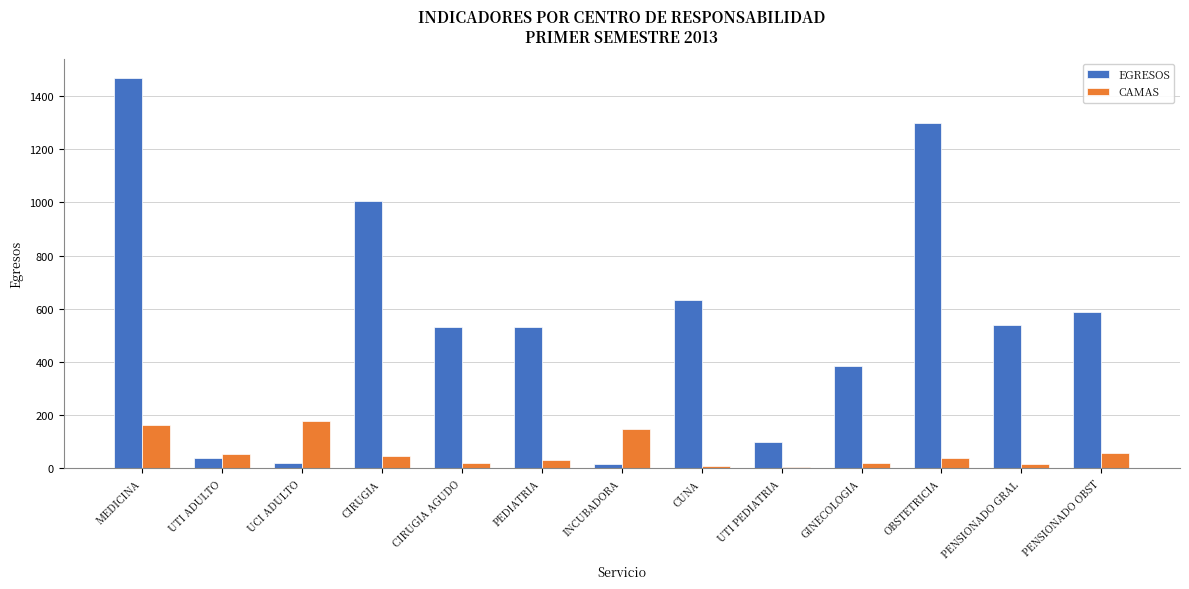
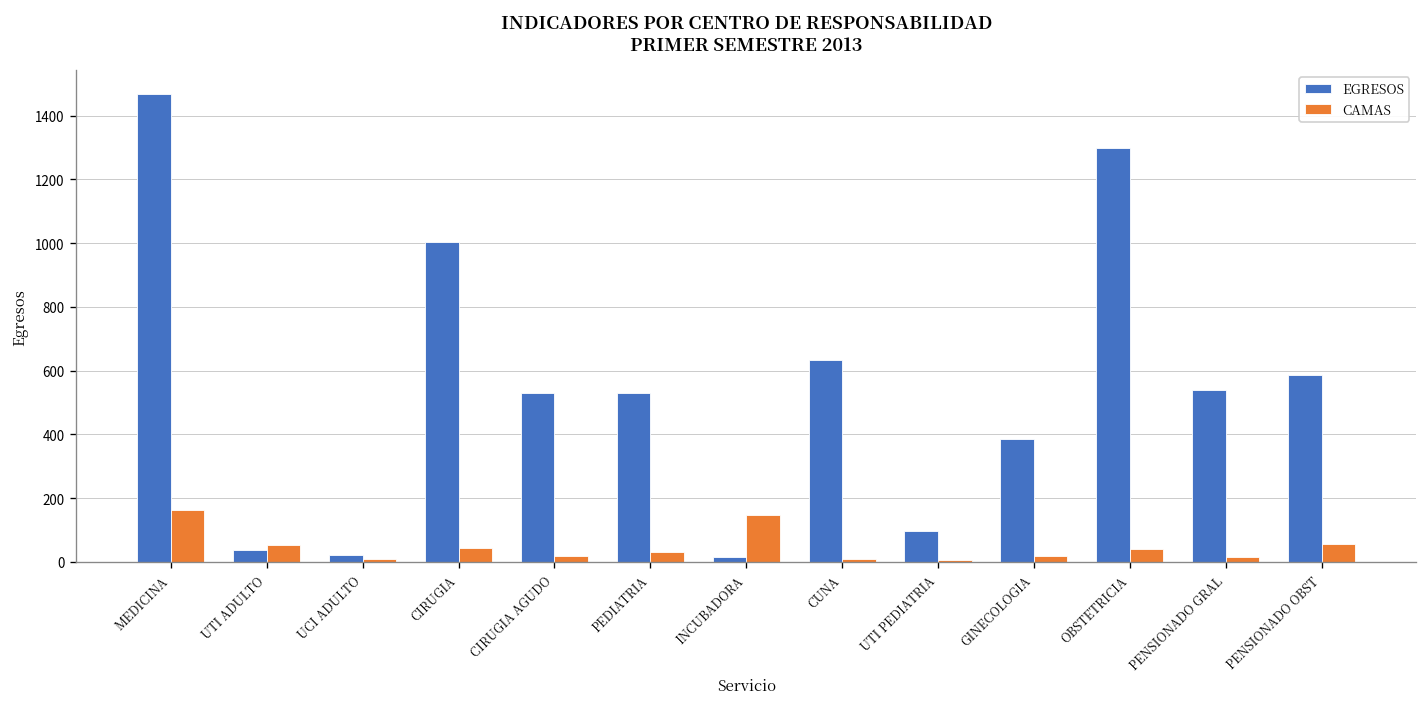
CAMAS, UCI ADULTO: 180 -> 10
